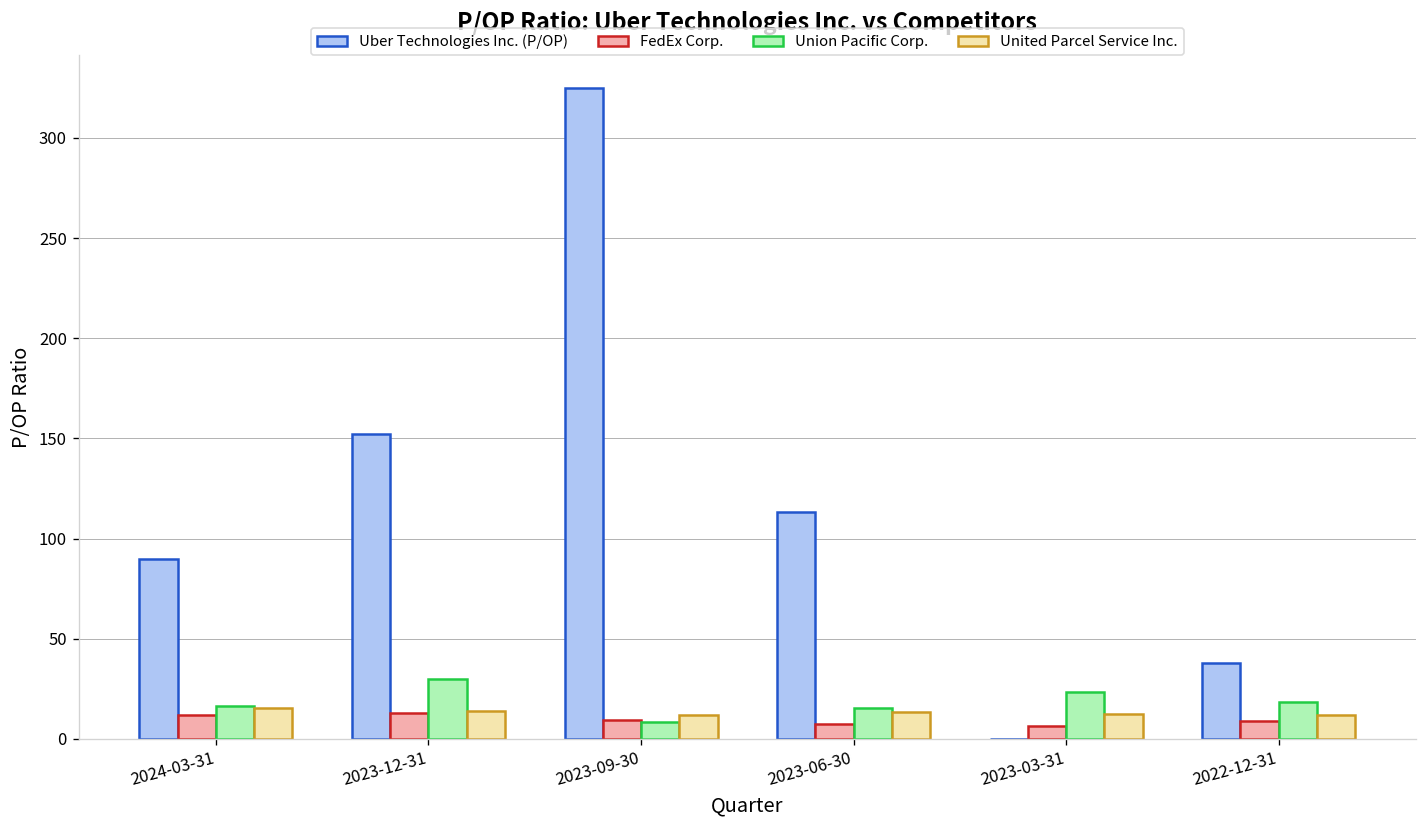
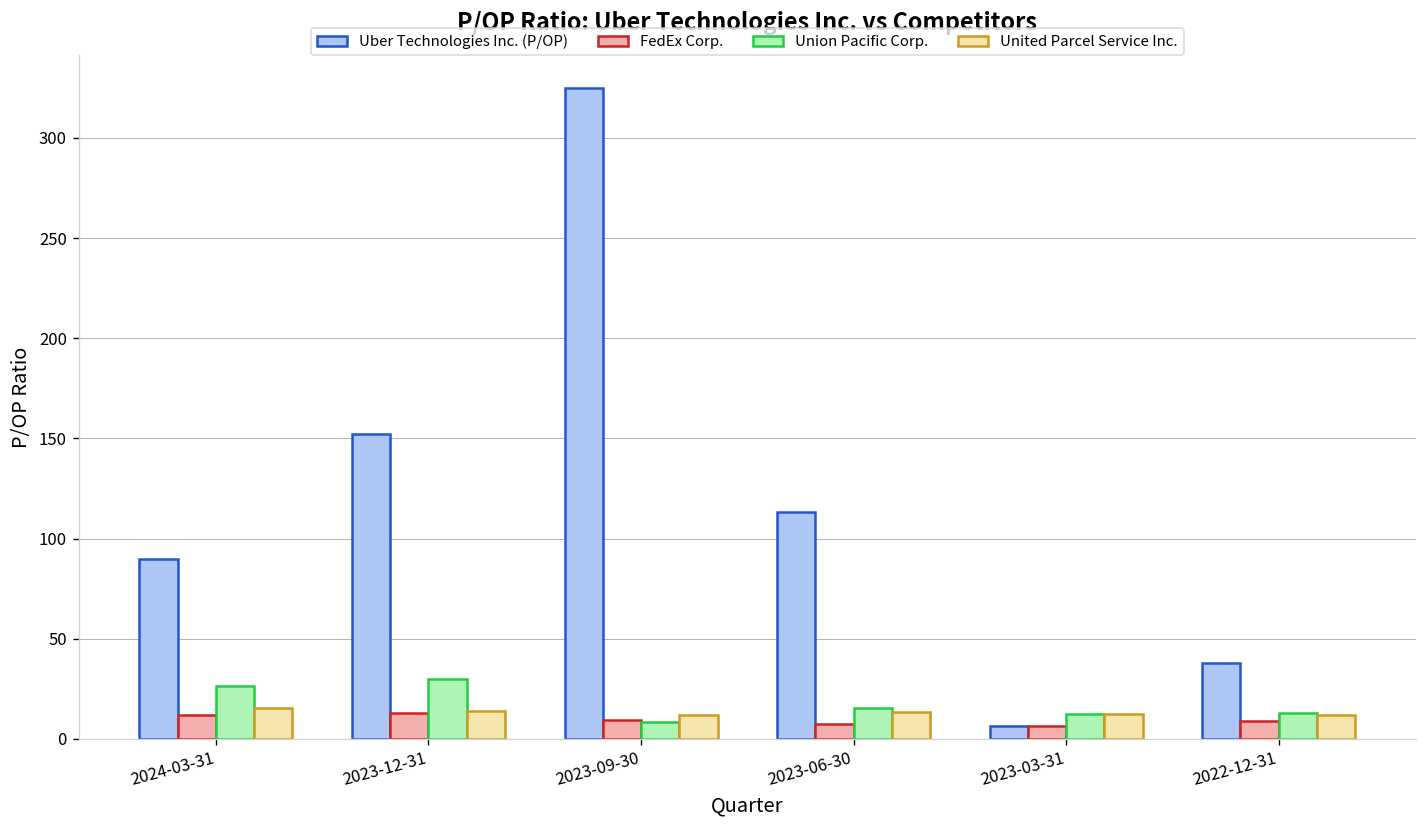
Union Pacific Corp., 2024-03-31: 16 -> 26
Uber Technologies Inc. (P/OP), 2023-03-31: 0 -> 7
Union Pacific Corp., 2023-03-31: 23 -> 13
Union Pacific Corp., 2022-12-31: 18 -> 13
